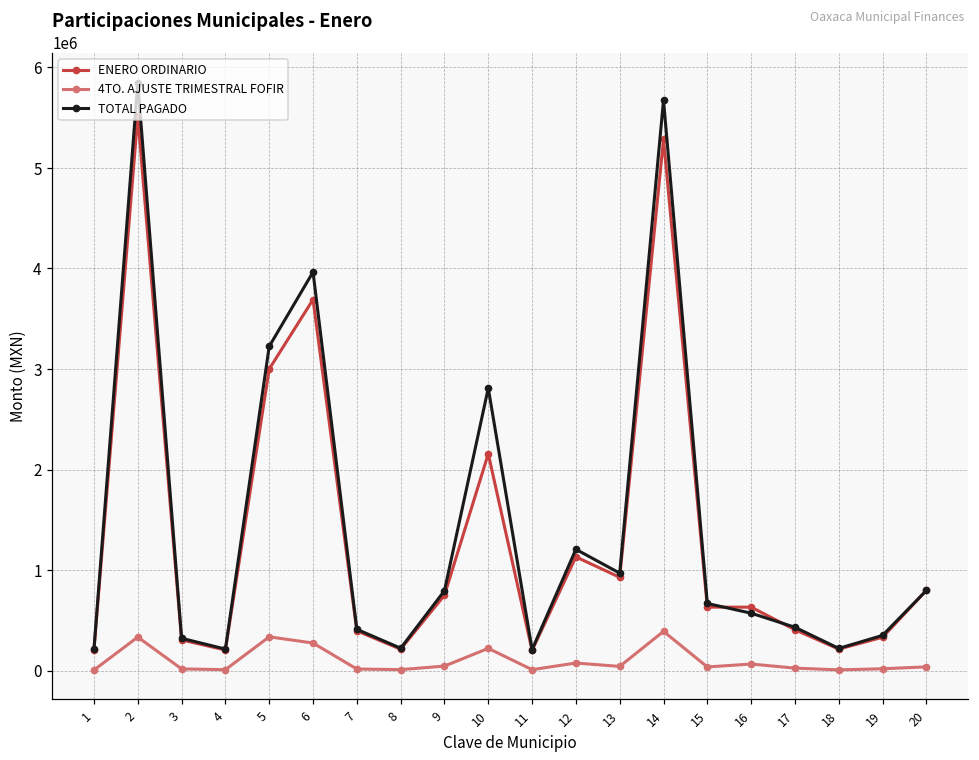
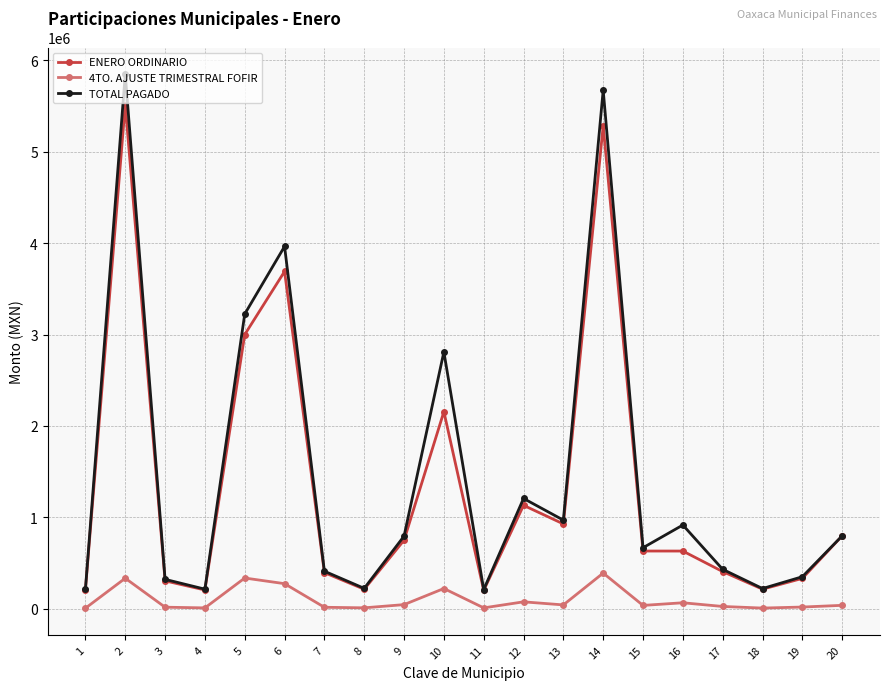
TOTAL PAGADO, 16: 600000 -> 900000
